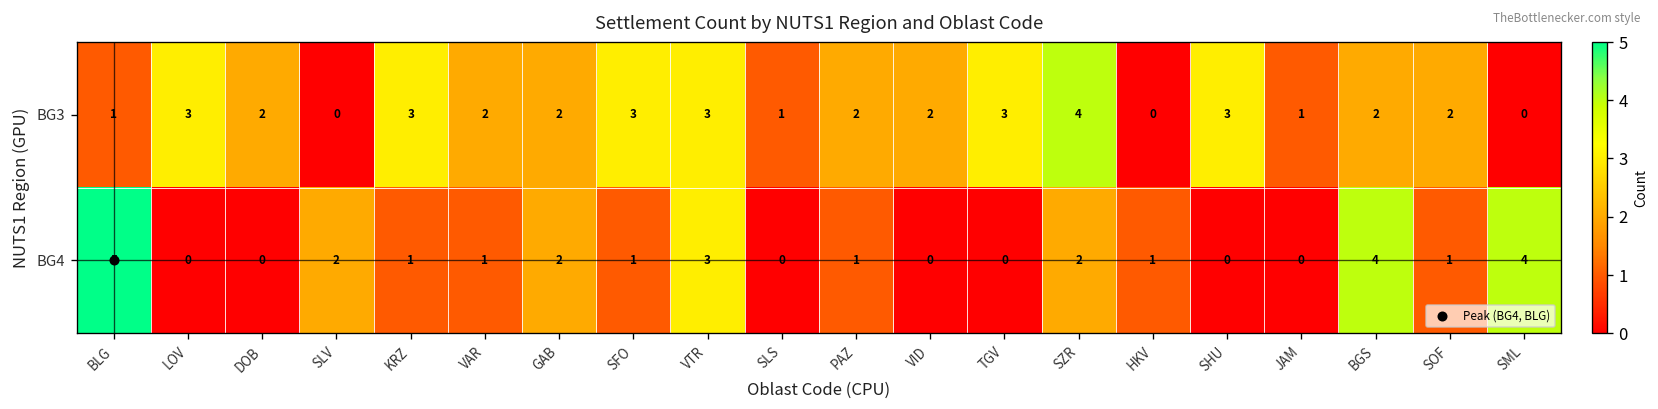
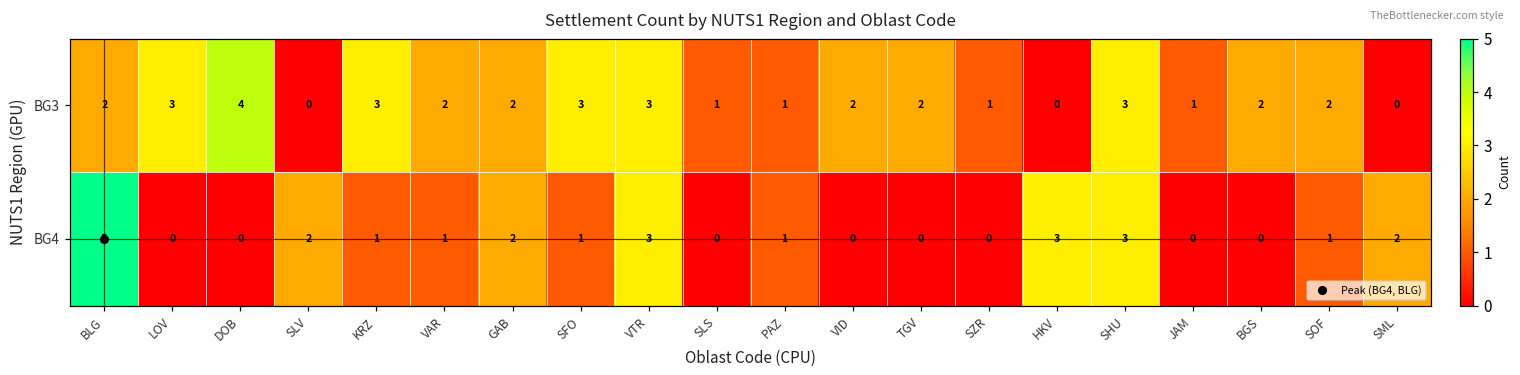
BG3, BLG: 1 -> 2
BG3, DOB: 2 -> 4
BG3, PAZ: 2 -> 1
BG3, TGV: 3 -> 2
BG3, SZR: 4 -> 1
BG4, SZR: 2 -> 0
BG4, HKV: 1 -> 3
BG4, SHU: 0 -> 3
BG4, BGS: 4 -> 0
BG4, SML: 4 -> 2
